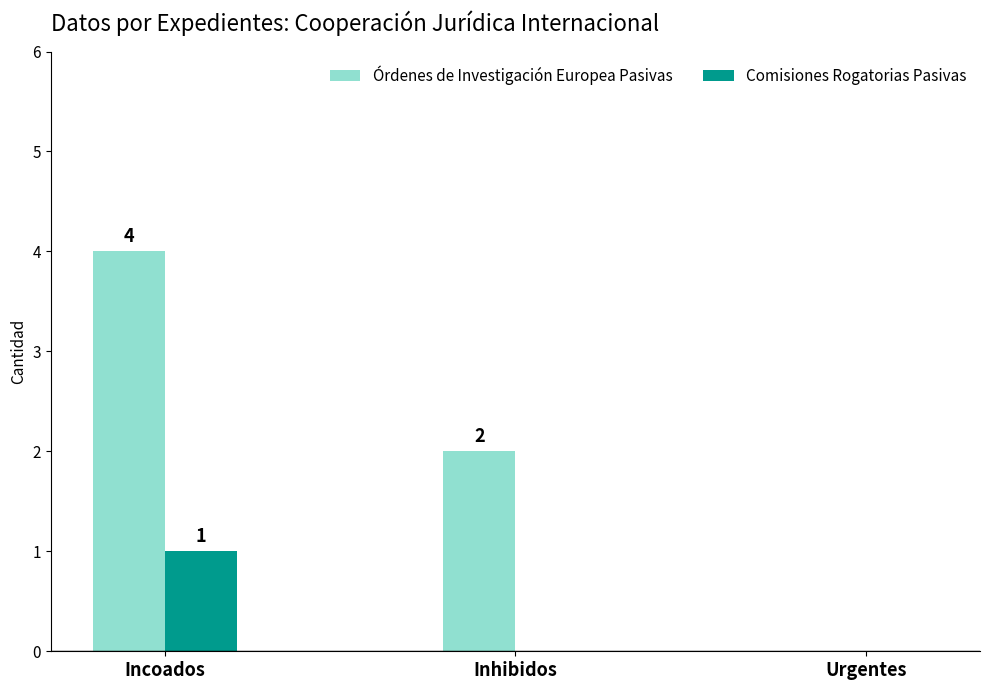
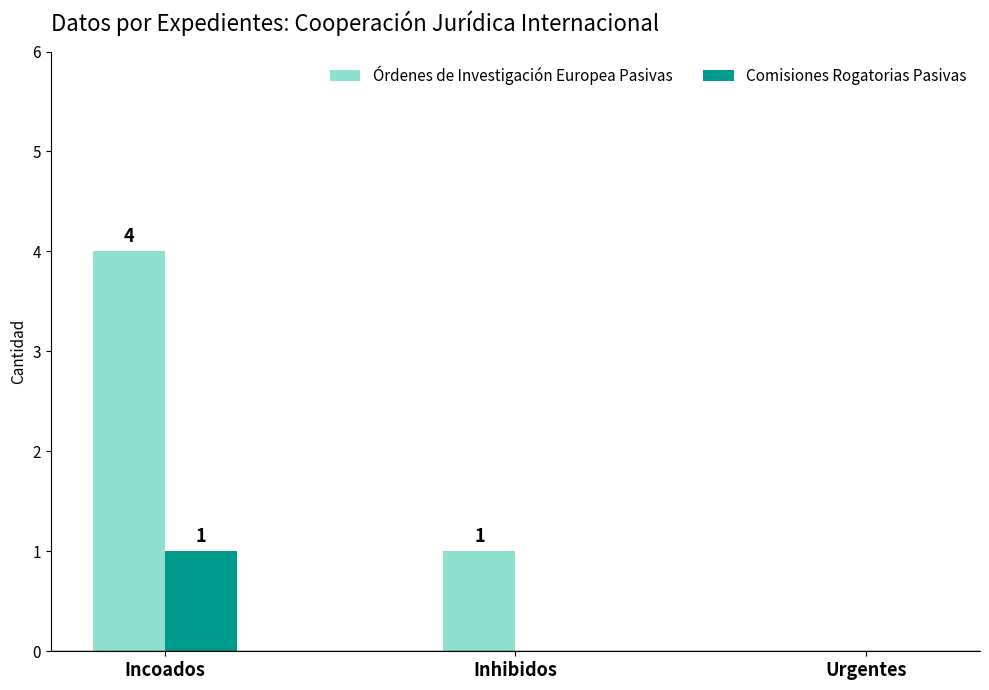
Órdenes de Investigación Europea Pasivas, Inhibidos: 2 -> 1
